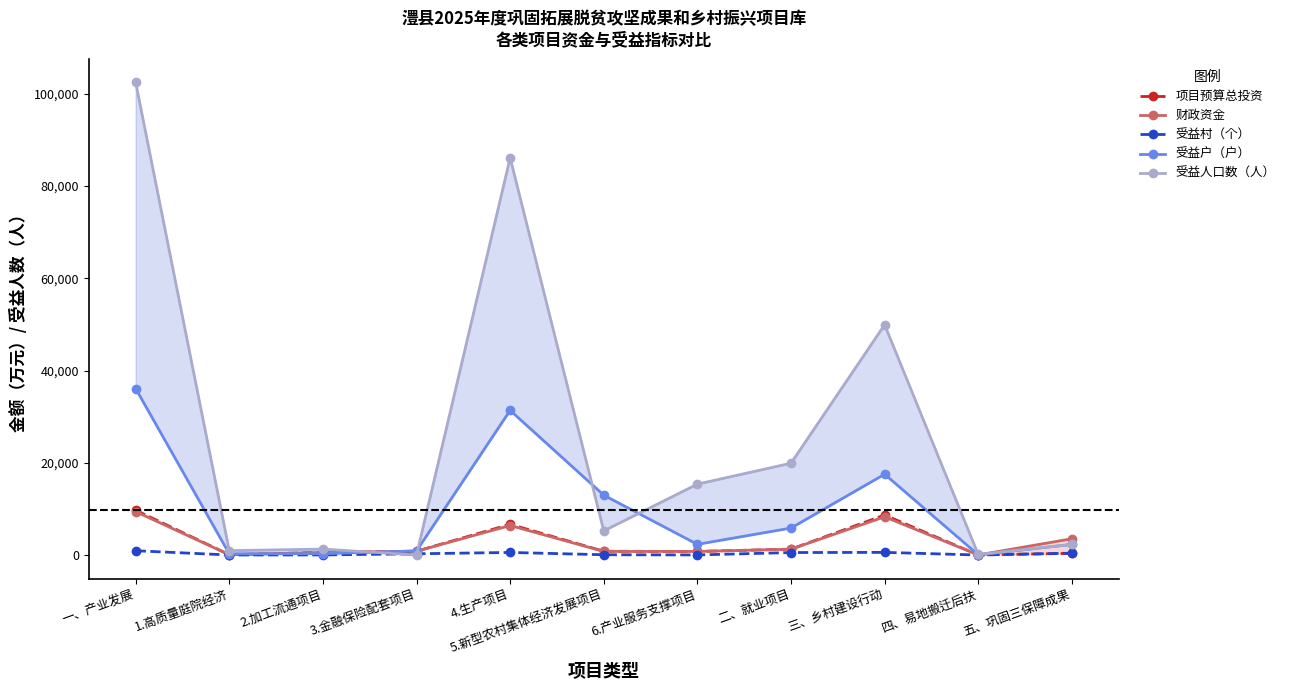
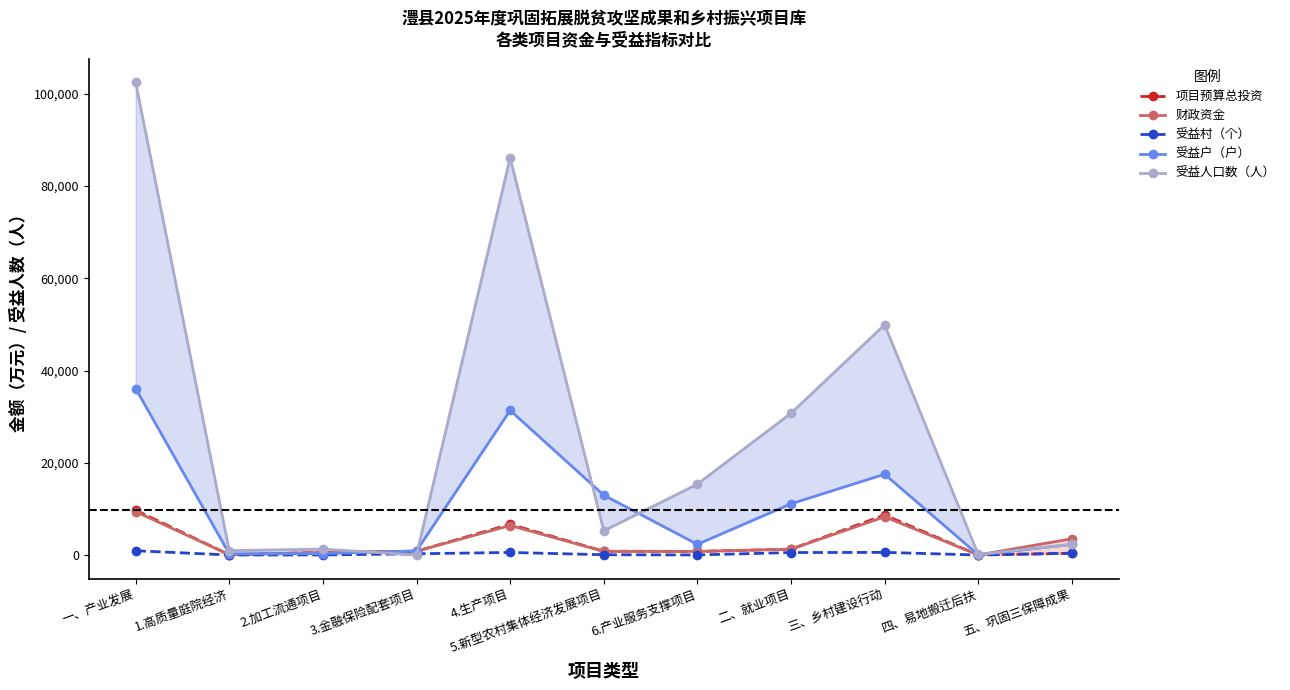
受益户（户）, 二、就业项目: 6,000 -> 11,000
受益人口数（人）, 二、就业项目: 20,000 -> 31,000
